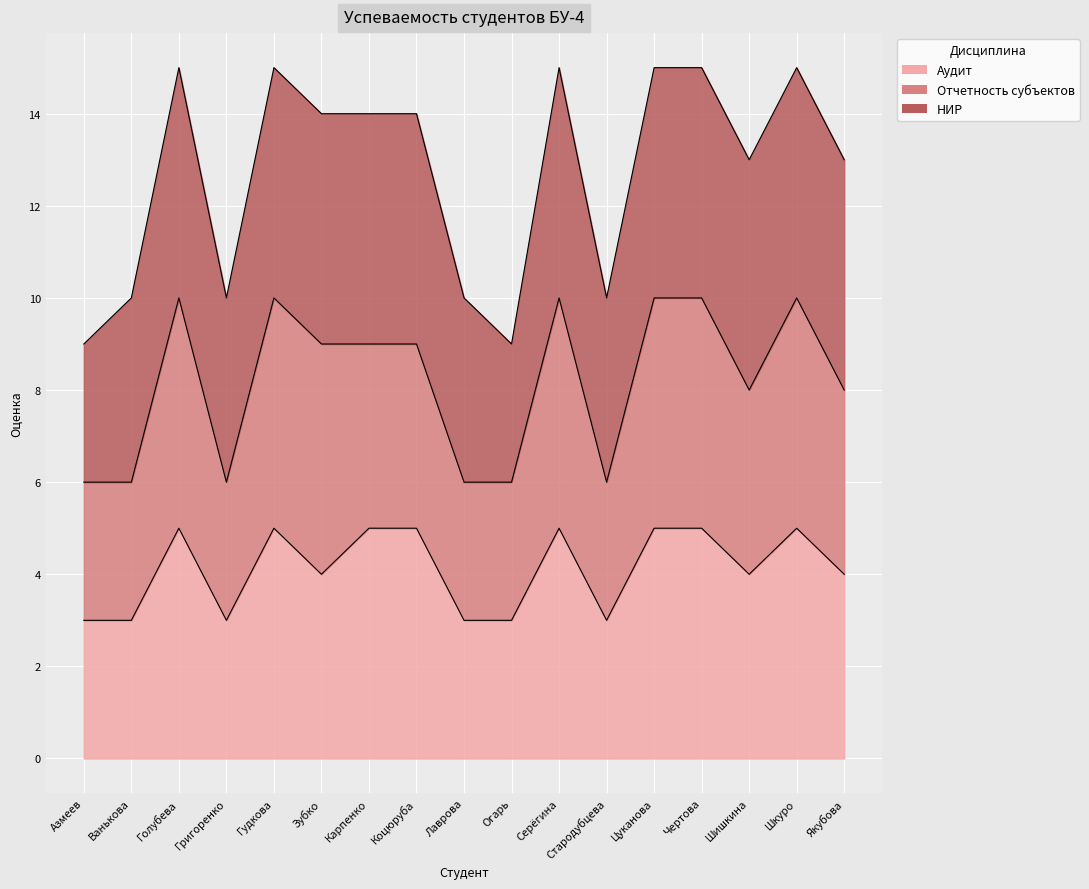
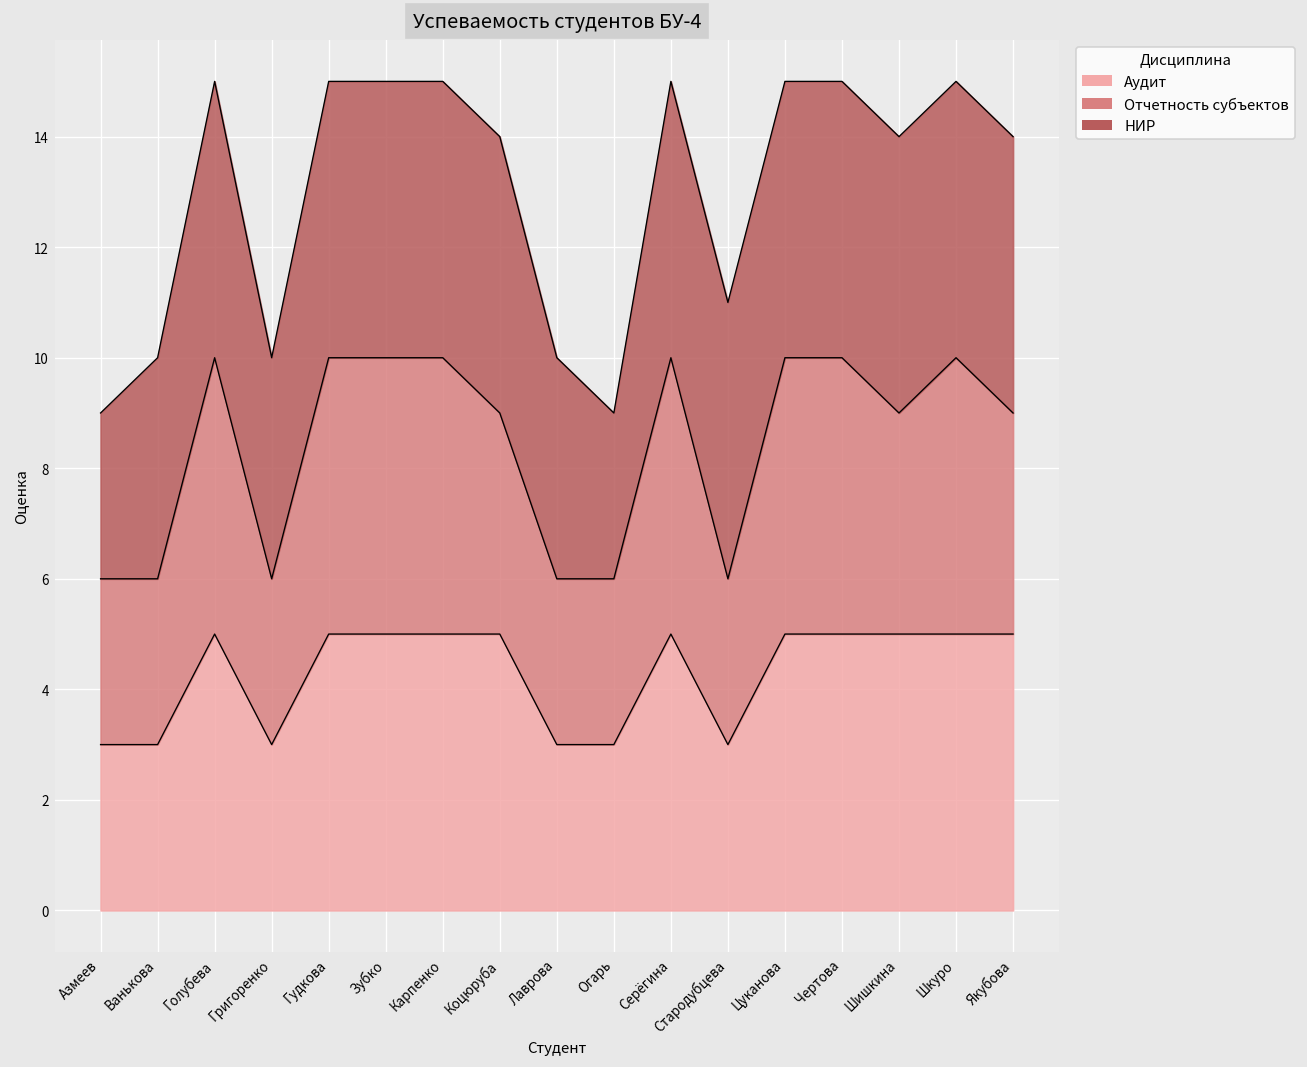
Аудит, Зубко: 4 -> 5
Отчетность субъектов, Карпенко: 4 -> 5
НИР, Стародубцева: 4 -> 5
Аудит, Шишкина: 4 -> 5
Аудит, Якубова: 4 -> 5
